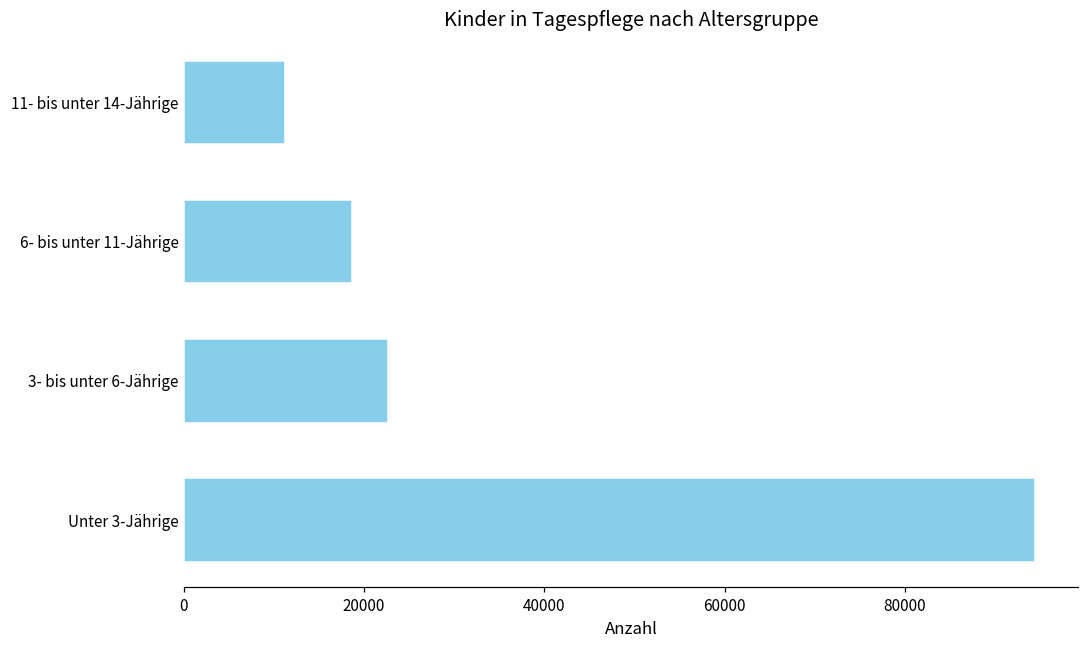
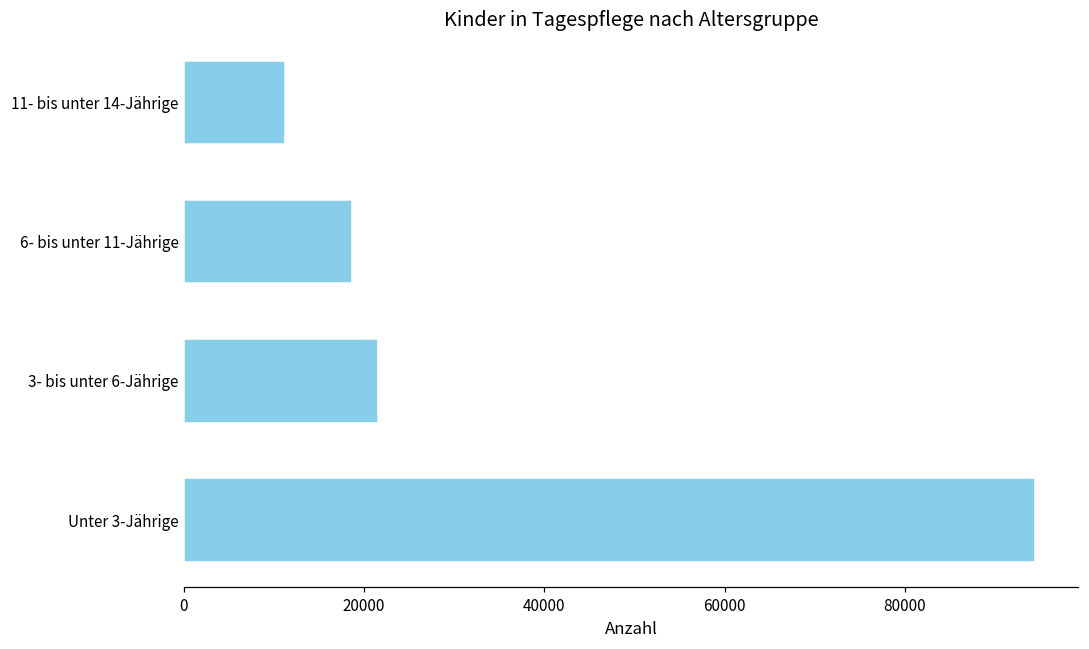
3- bis unter 6-Jährige: 23000 -> 22000
